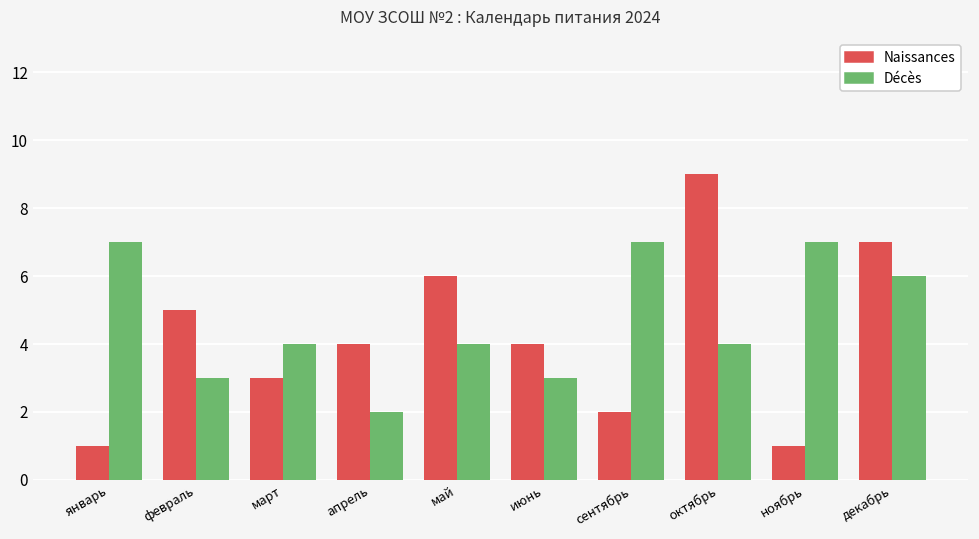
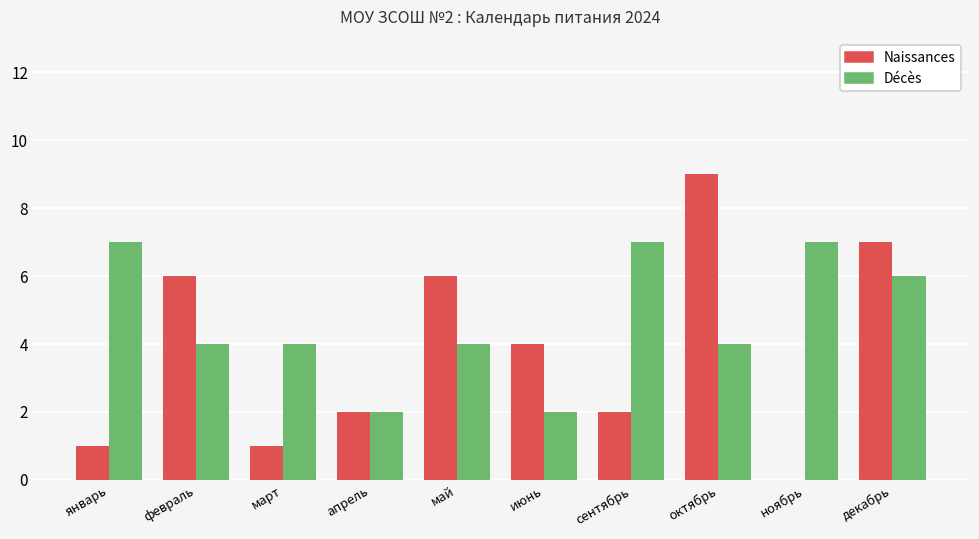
Naissances, февраль: 5 -> 6
Décès, февраль: 3 -> 4
Naissances, март: 3 -> 1
Naissances, апрель: 4 -> 2
Décès, июнь: 3 -> 2
Naissances, ноябрь: 1 -> 0
